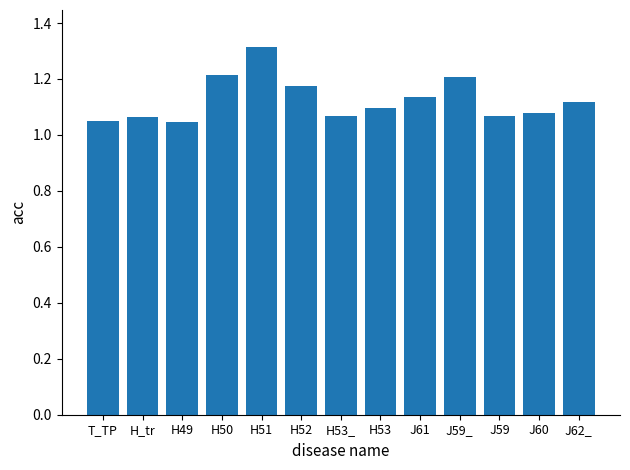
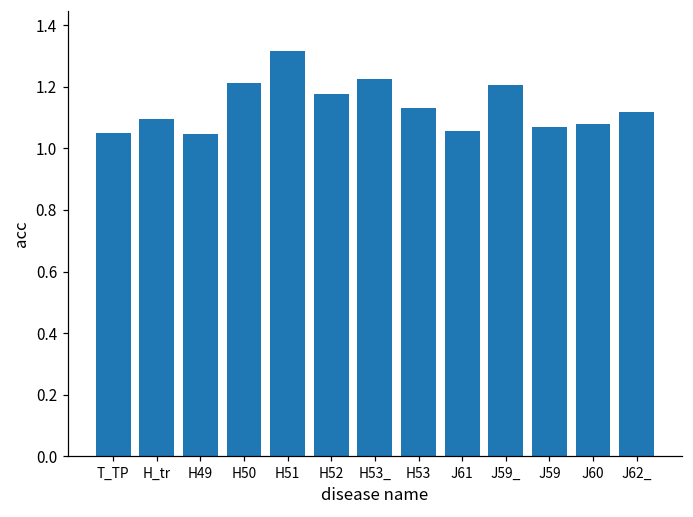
H_tr: 1.07 -> 1.09
H53_: 1.07 -> 1.23
H53: 1.10 -> 1.13
J61: 1.14 -> 1.06
